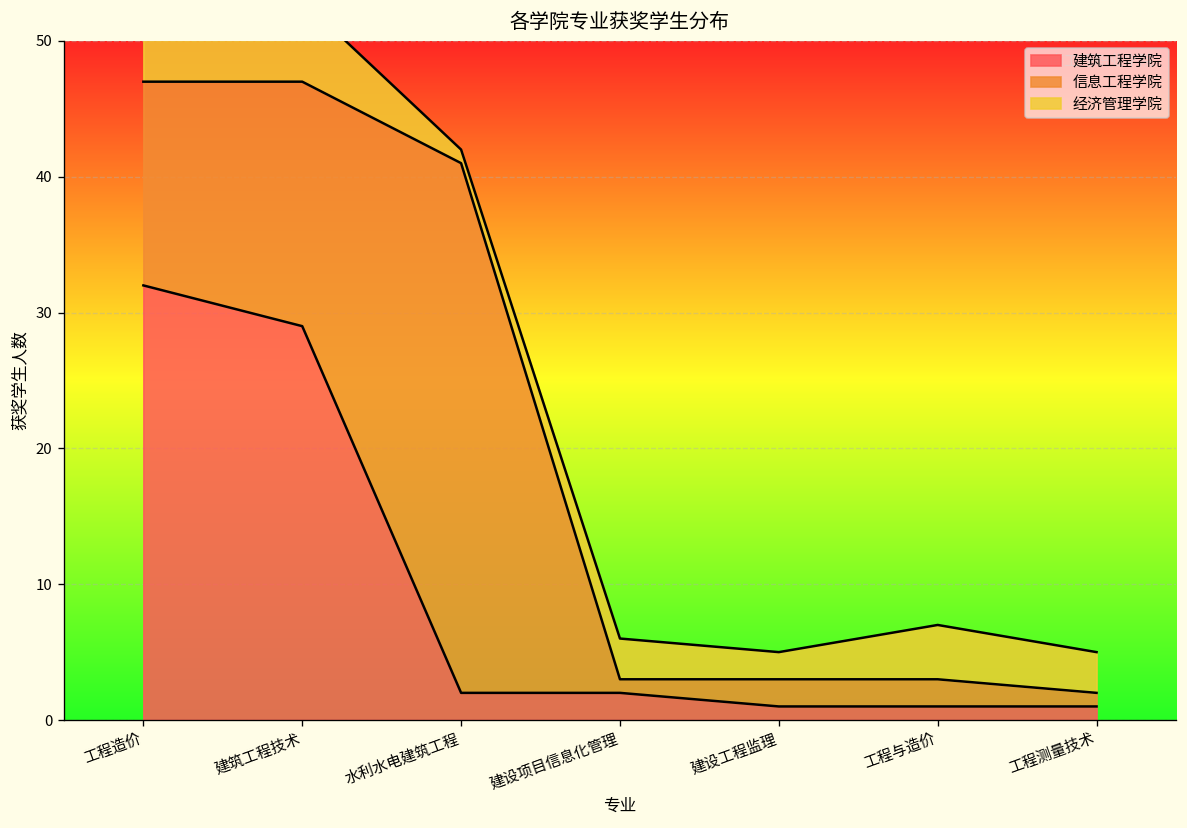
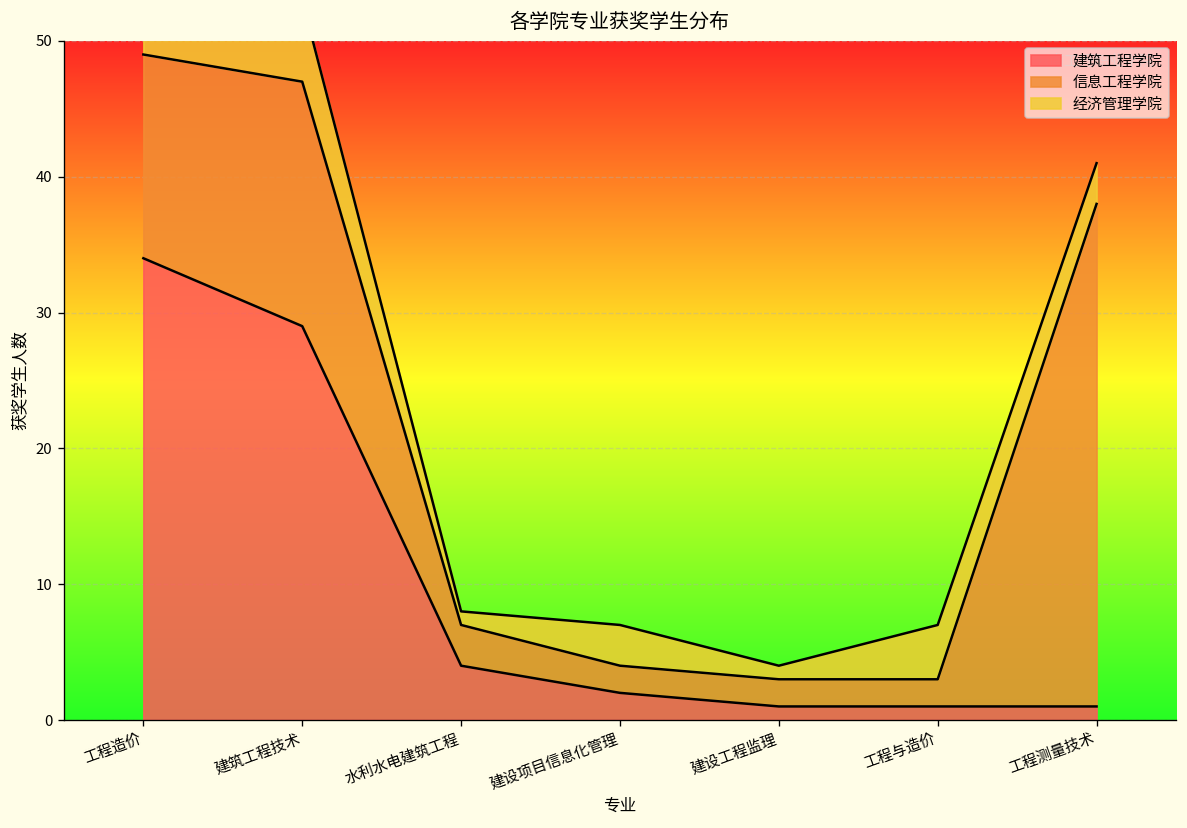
建筑工程学院, 工程造价: 32 -> 34
建筑工程学院, 水利水电建筑工程: 2 -> 4
信息工程学院, 水利水电建筑工程: 39 -> 3
信息工程学院, 建设项目信息化管理: 1 -> 2
经济管理学院, 建设工程监理: 2 -> 1
信息工程学院, 工程测量技术: 1 -> 37
